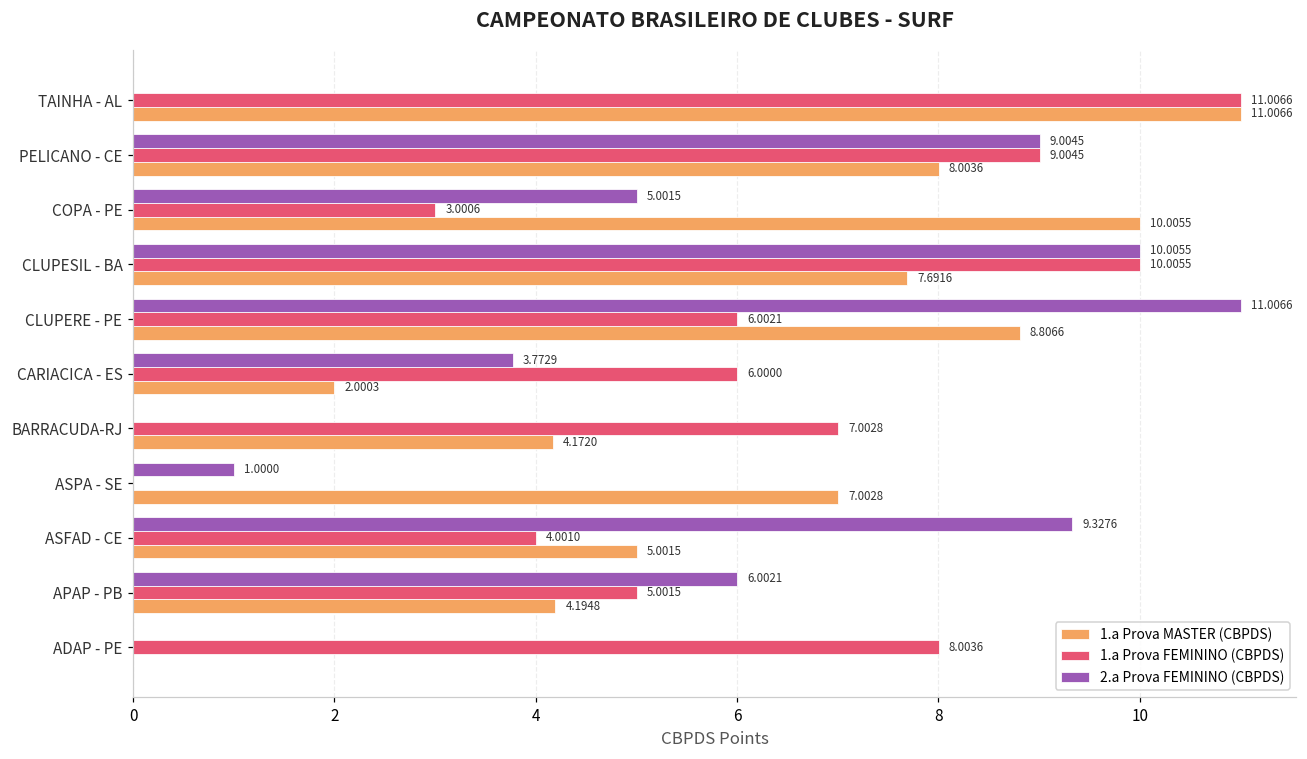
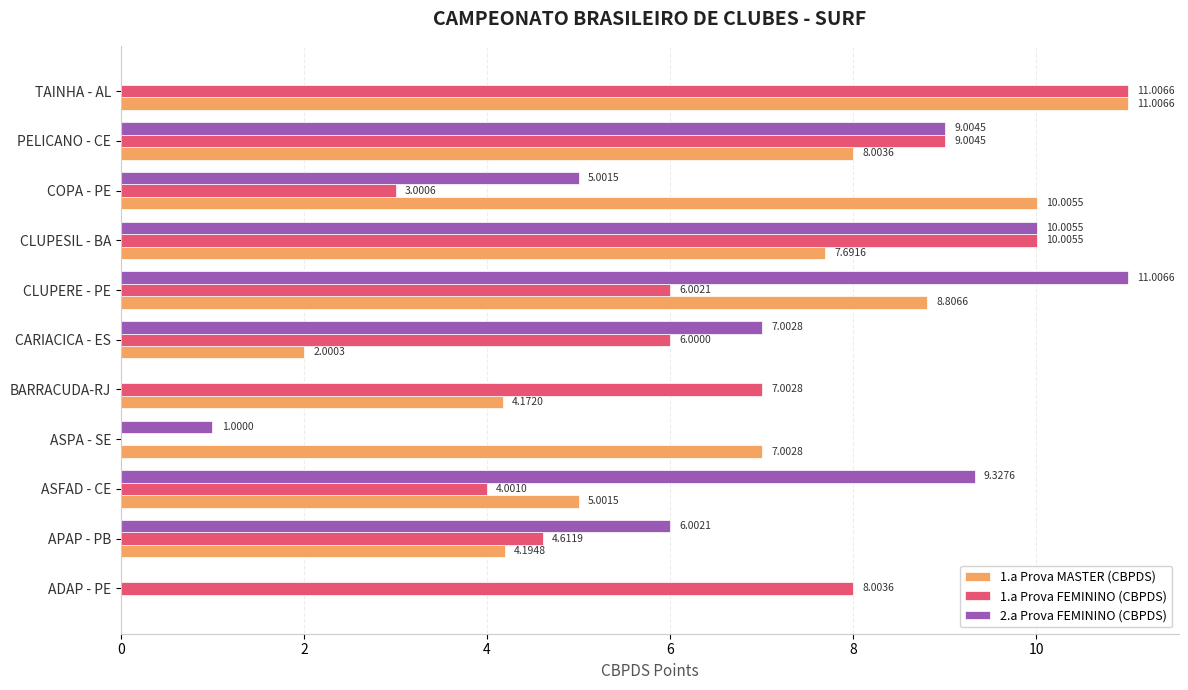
2.a Prova FEMININO (CBPDS), CARIACICA - ES: 3.7729 -> 7.0028
1.a Prova FEMININO (CBPDS), APAP - PB: 5.0015 -> 4.6119
